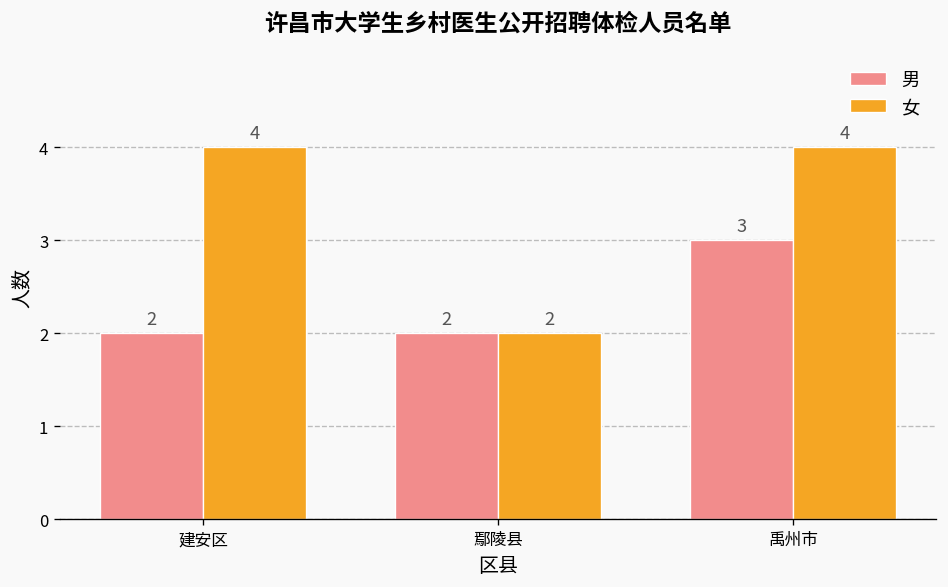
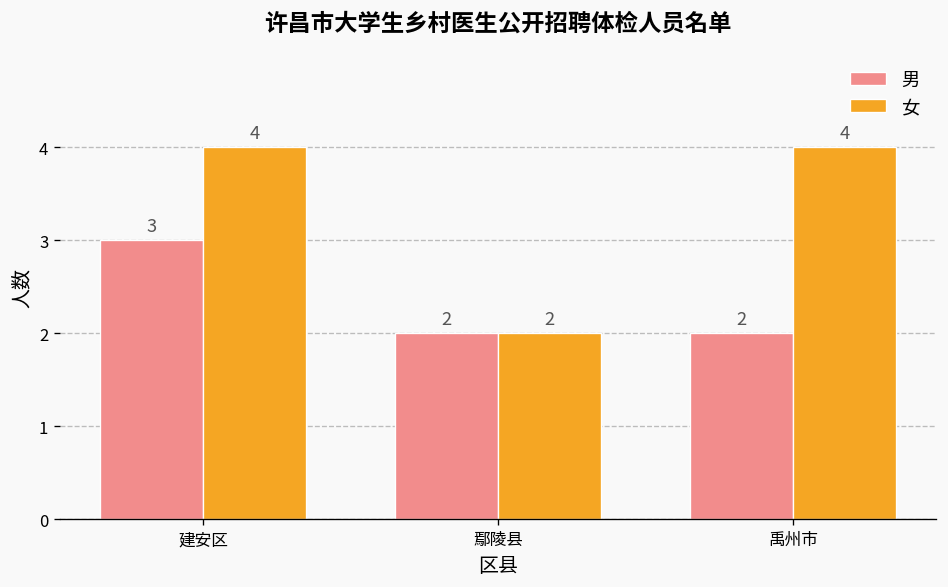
男, 建安区: 2 -> 3
男, 禹州市: 3 -> 2
